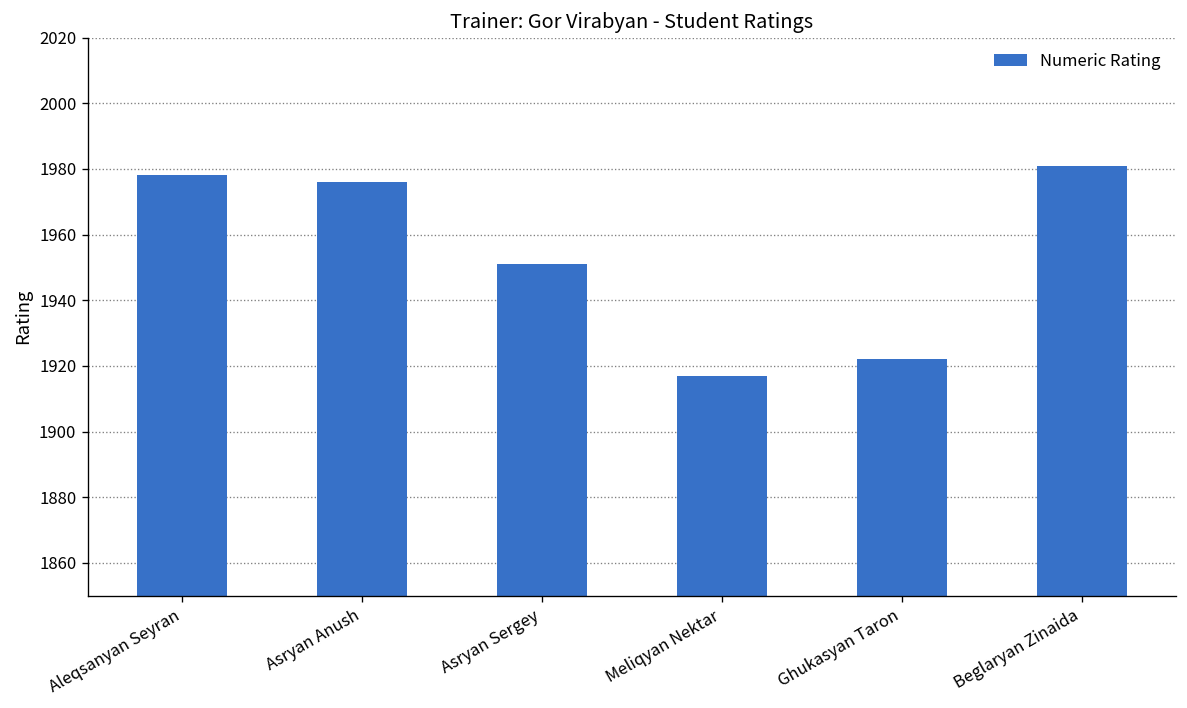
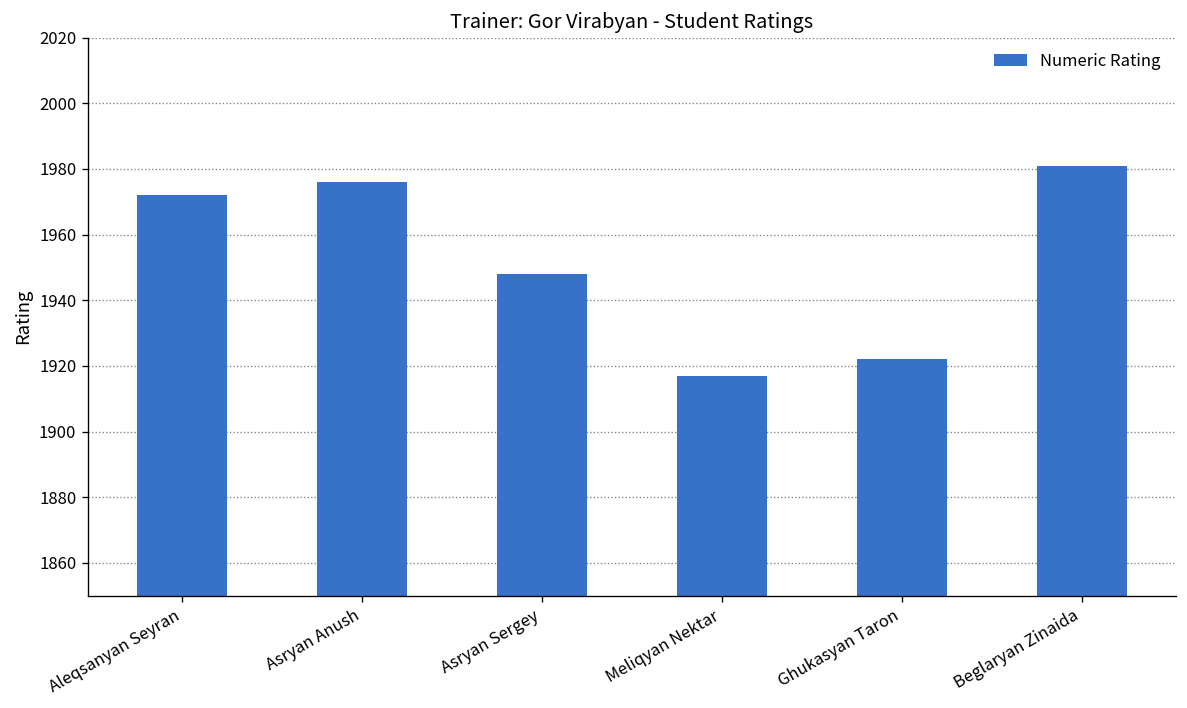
Aleqsanyan Seyran: 1978 -> 1972
Asryan Sergey: 1951 -> 1948
